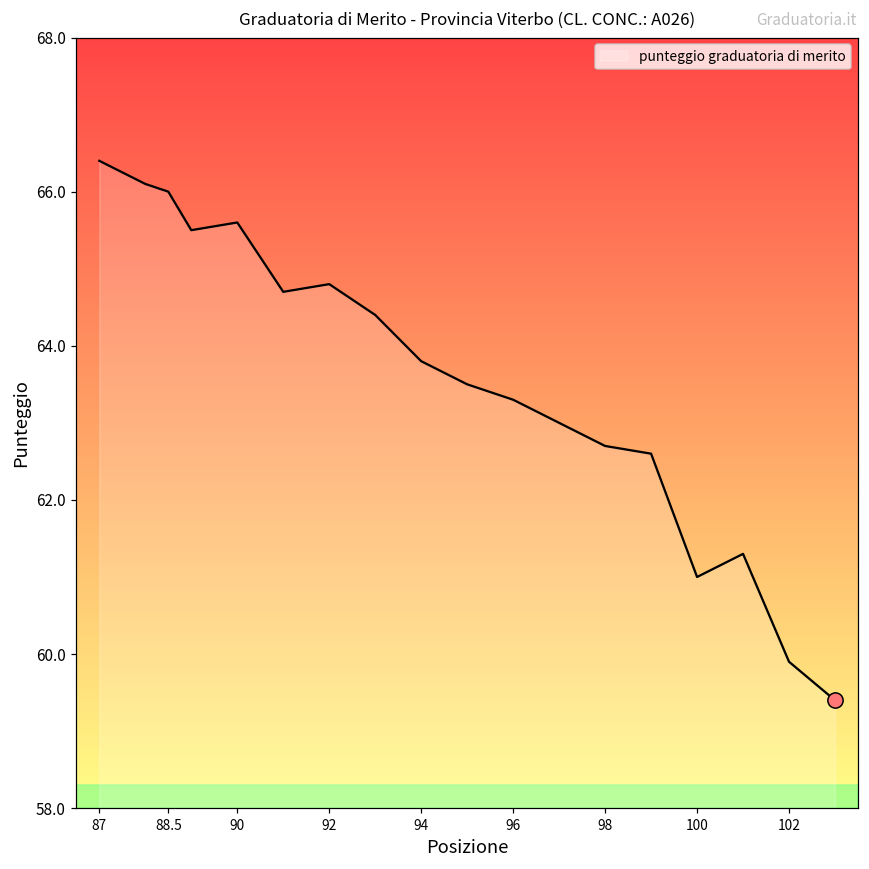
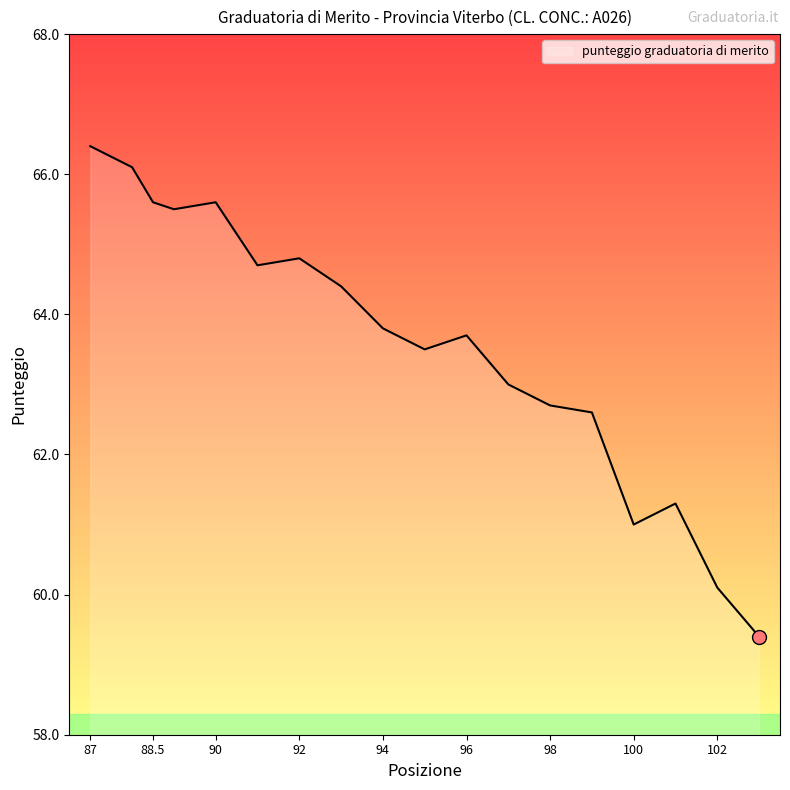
punteggio graduatoria di merito, 88.5: 66.0 -> 65.6
punteggio graduatoria di merito, 96: 63.3 -> 63.7
punteggio graduatoria di merito, 102: 59.9 -> 60.1
